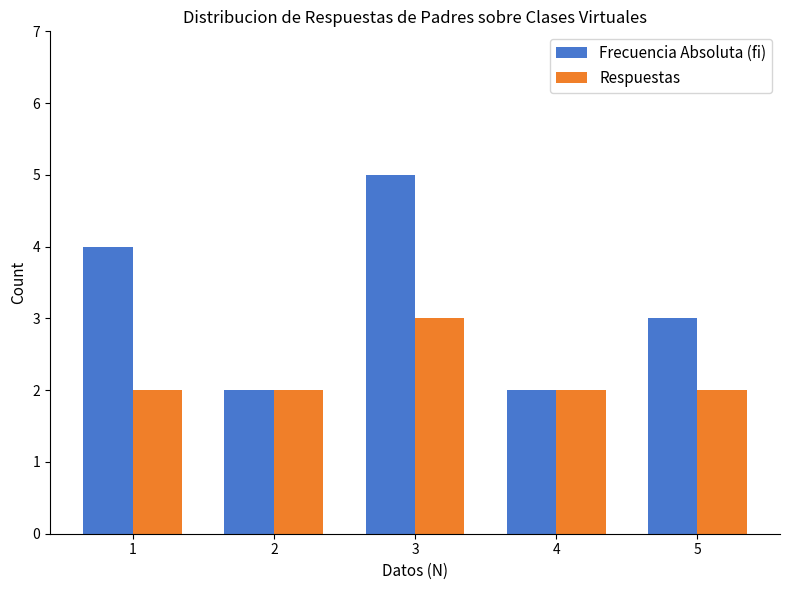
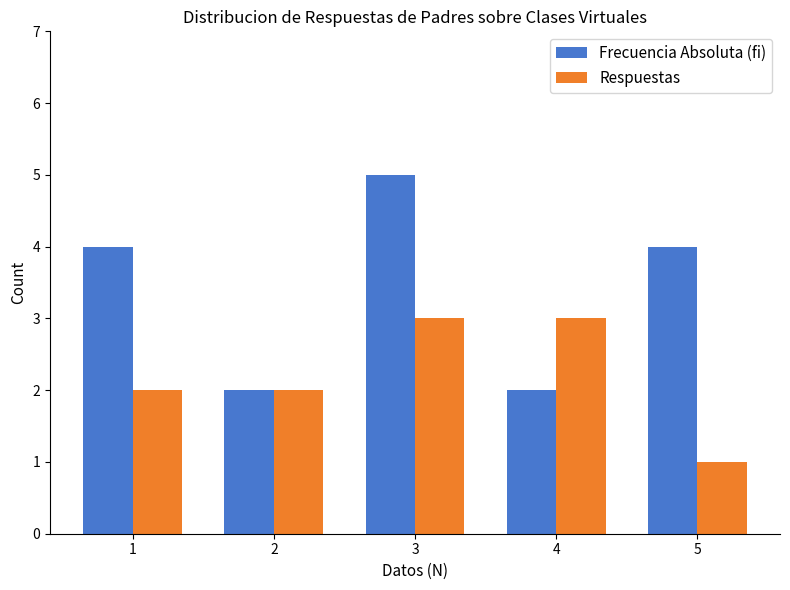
Respuestas, 4: 2 -> 3
Frecuencia Absoluta (fi), 5: 3 -> 4
Respuestas, 5: 2 -> 1
